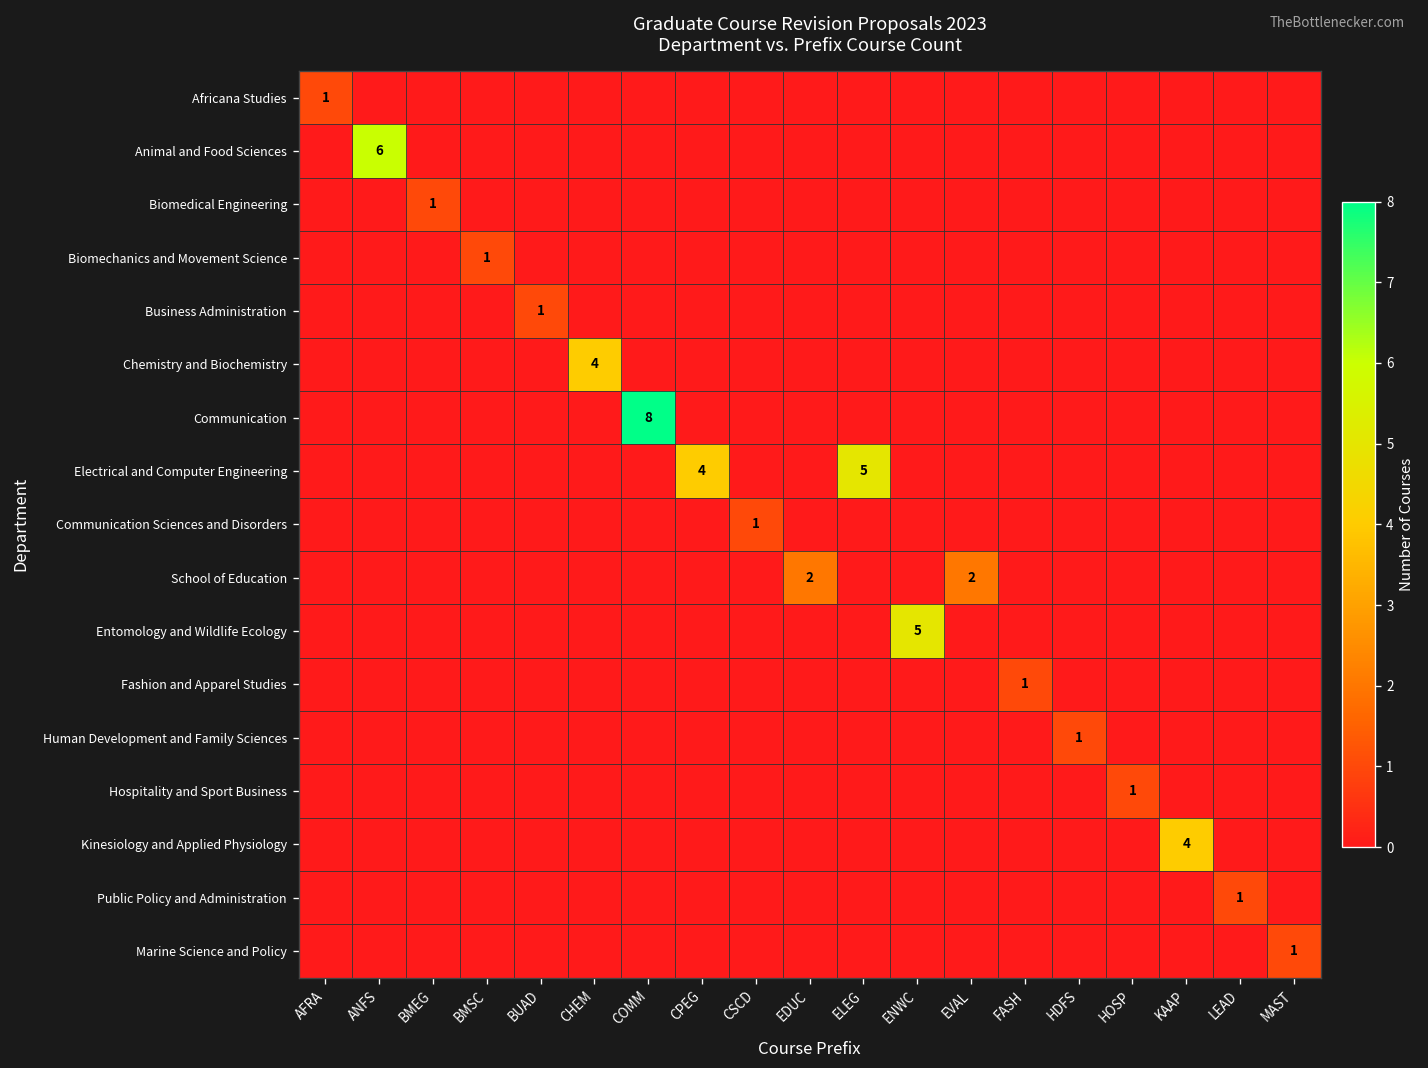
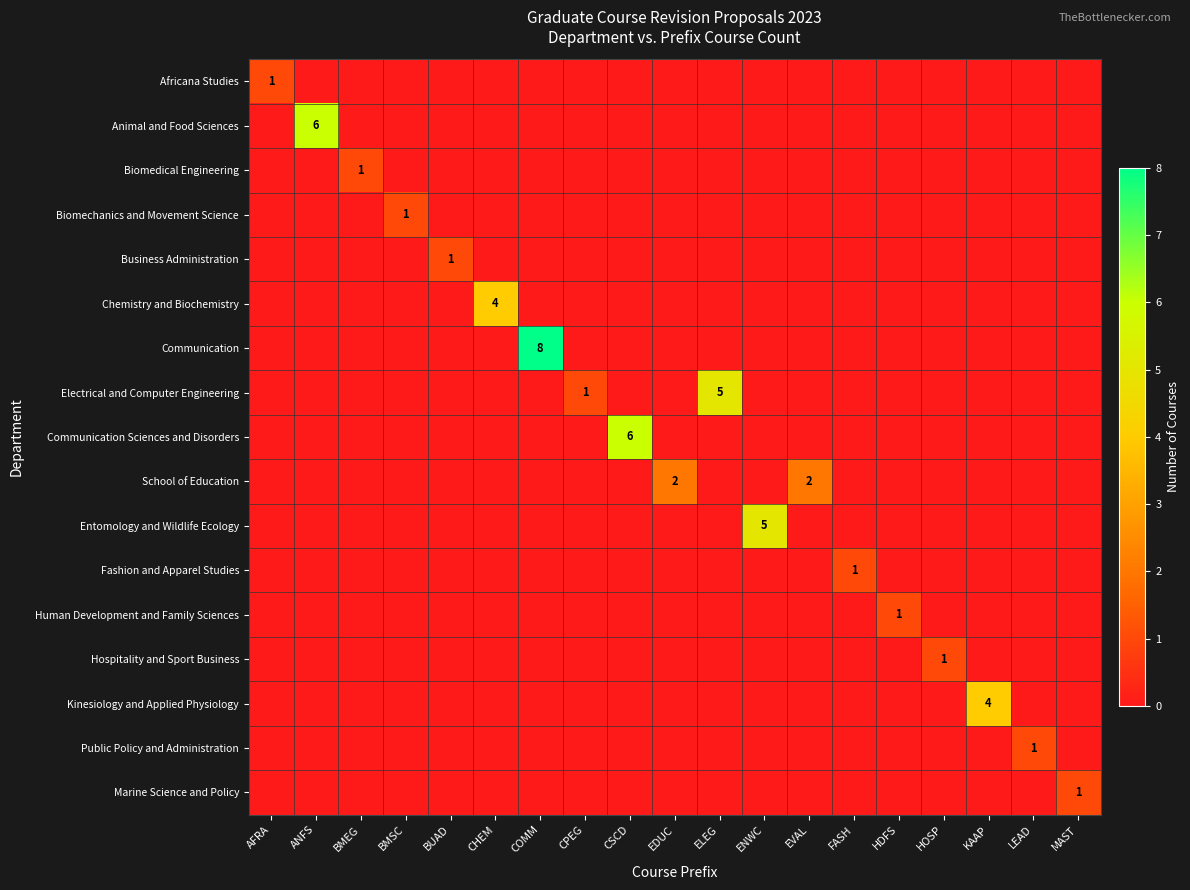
Electrical and Computer Engineering, CPEG: 4 -> 1
Communication Sciences and Disorders, CSCD: 1 -> 6
